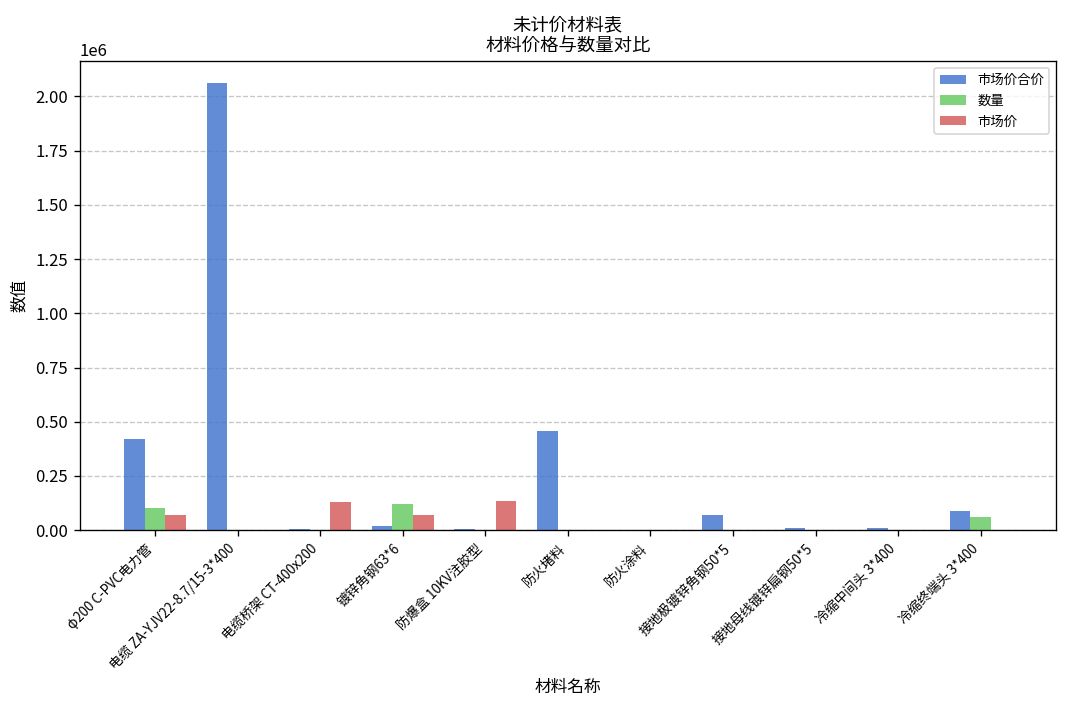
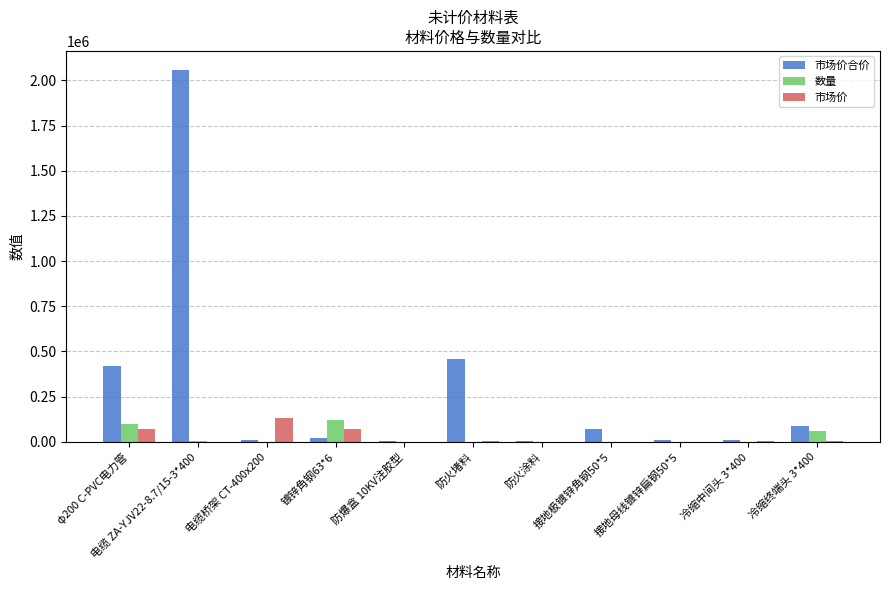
市场价, 防爆盒 10KV注胶型: 140000 -> 0
